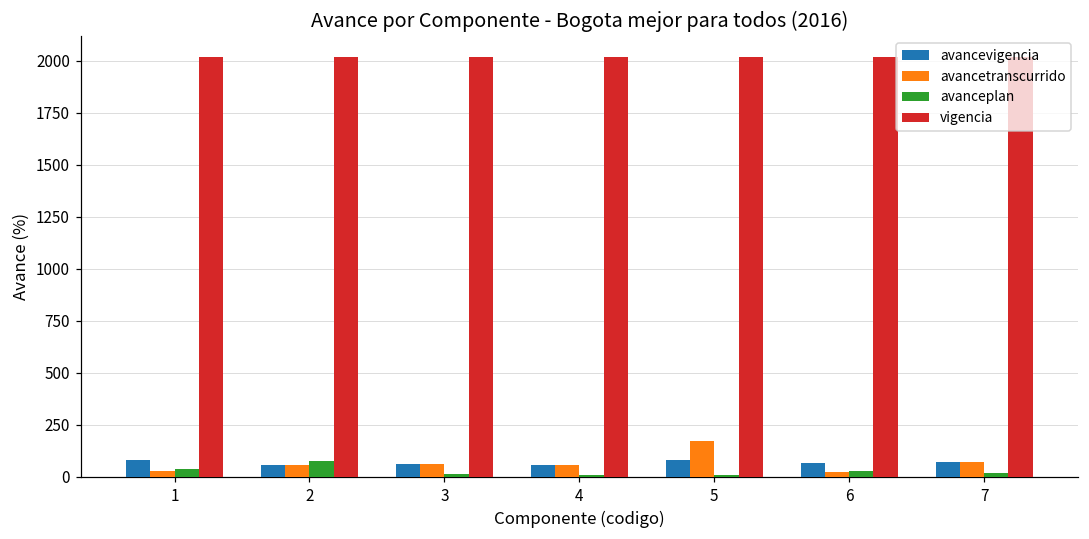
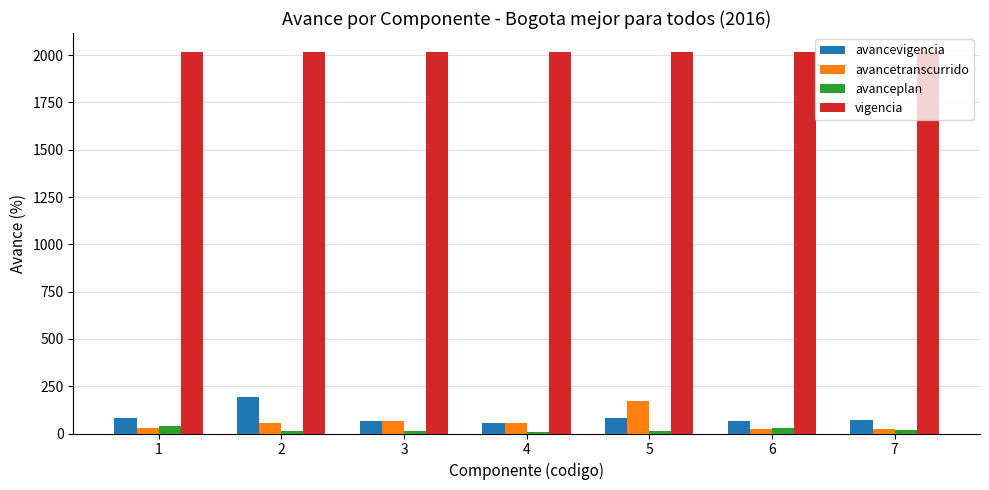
avancevigencia, 2: 60 -> 200
avanceplan, 2: 80 -> 10
avancetranscurrido, 7: 70 -> 30
